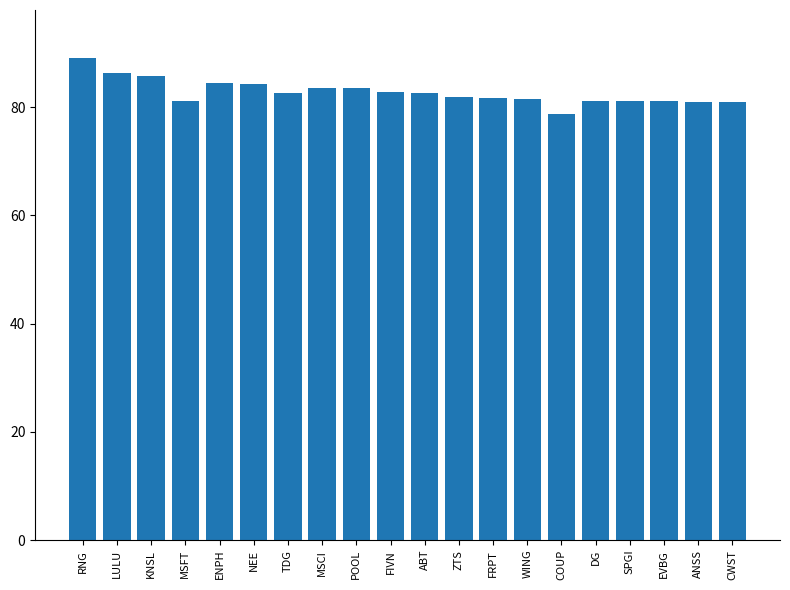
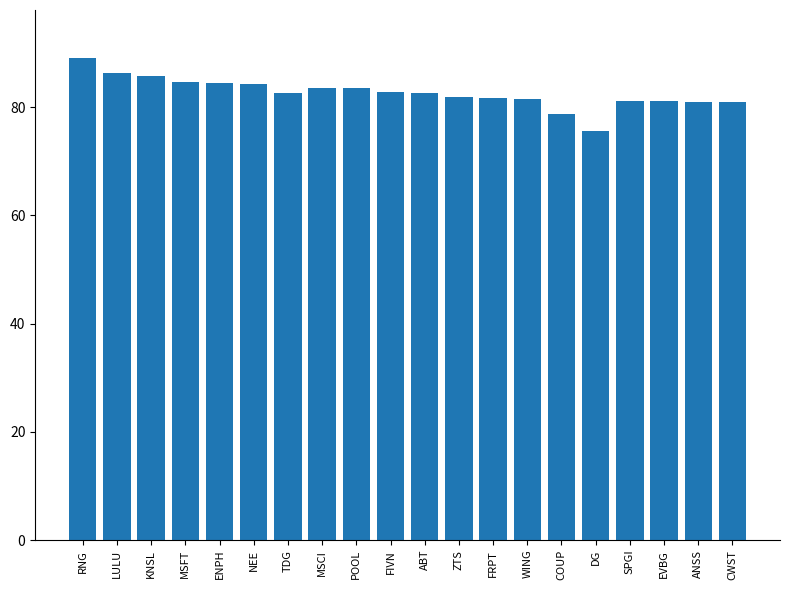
MSFT: 81 -> 85
DG: 81 -> 76
